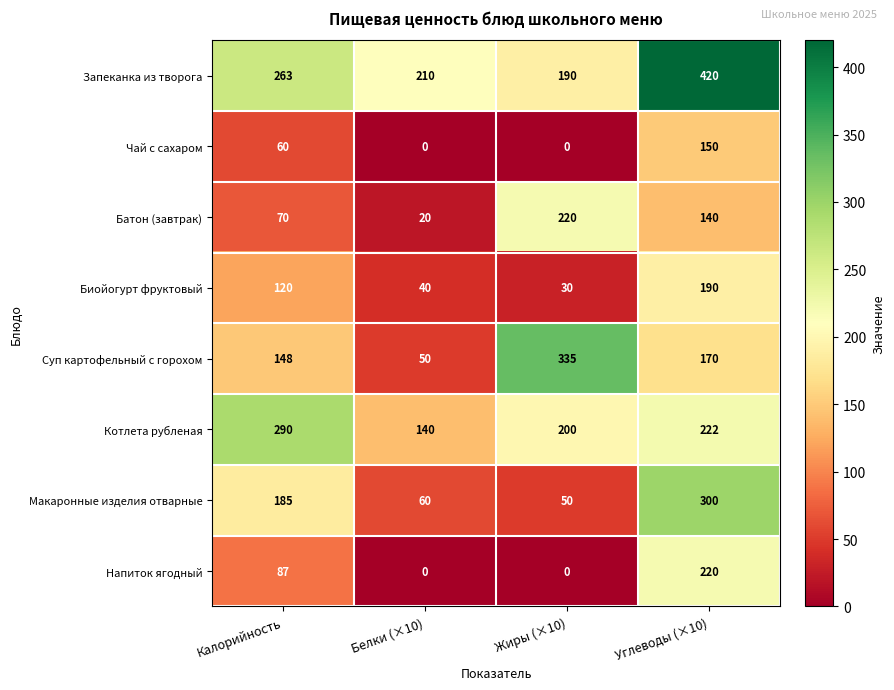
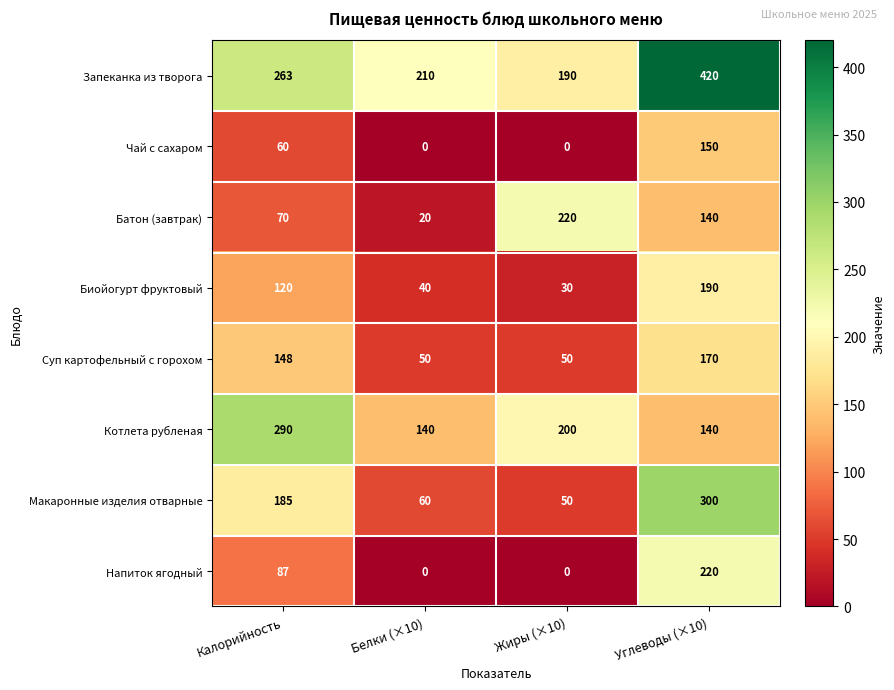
Суп картофельный с горохом, Жиры (×10): 335 -> 50
Котлета рубленая, Углеводы (×10): 222 -> 140
